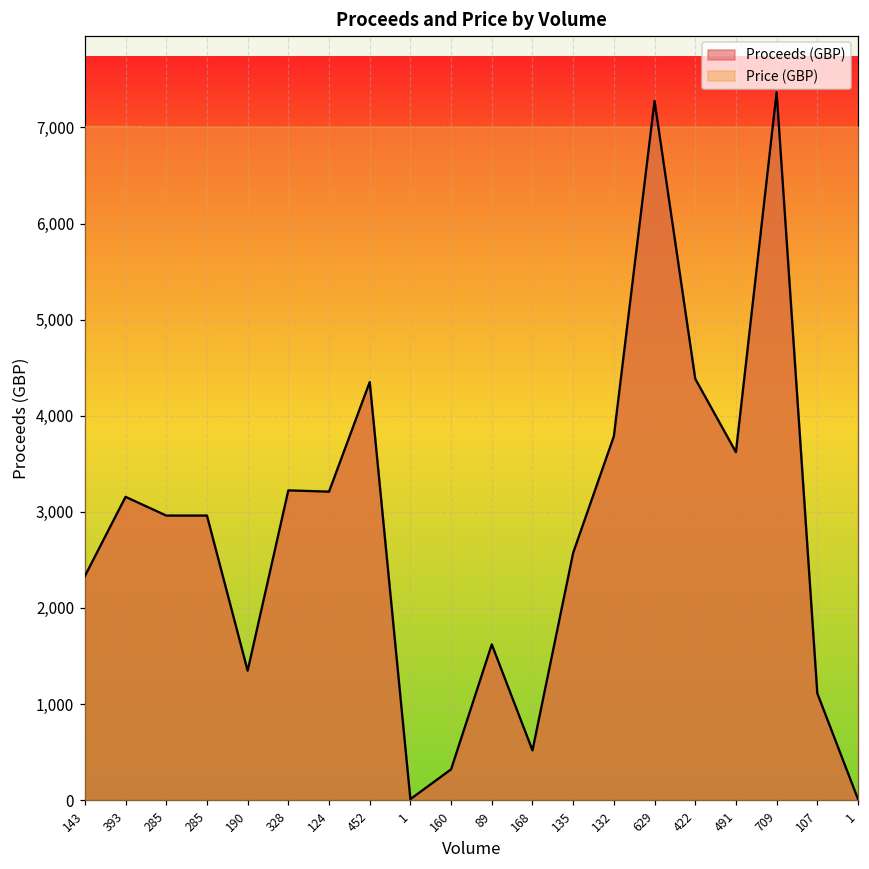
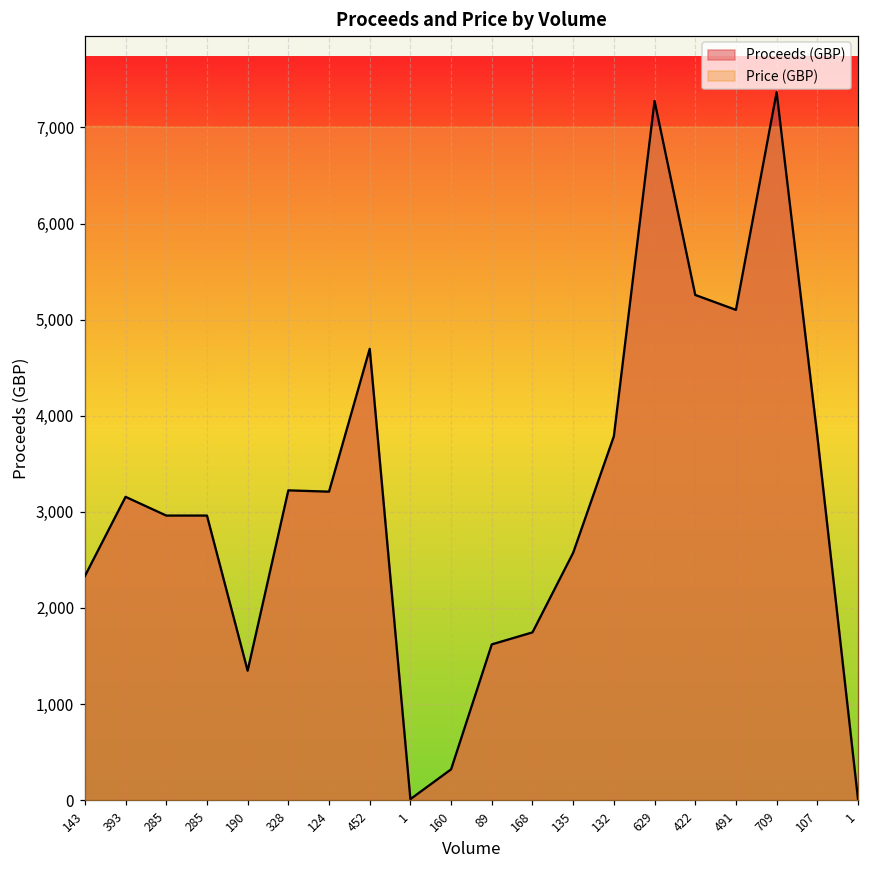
Proceeds (GBP), 452: 4,400 -> 4,700
Proceeds (GBP), 168: 500 -> 1,700
Proceeds (GBP), 422: 4,400 -> 5,300
Proceeds (GBP), 491: 3,600 -> 5,100
Proceeds (GBP), 107: 1,100 -> 3,800
